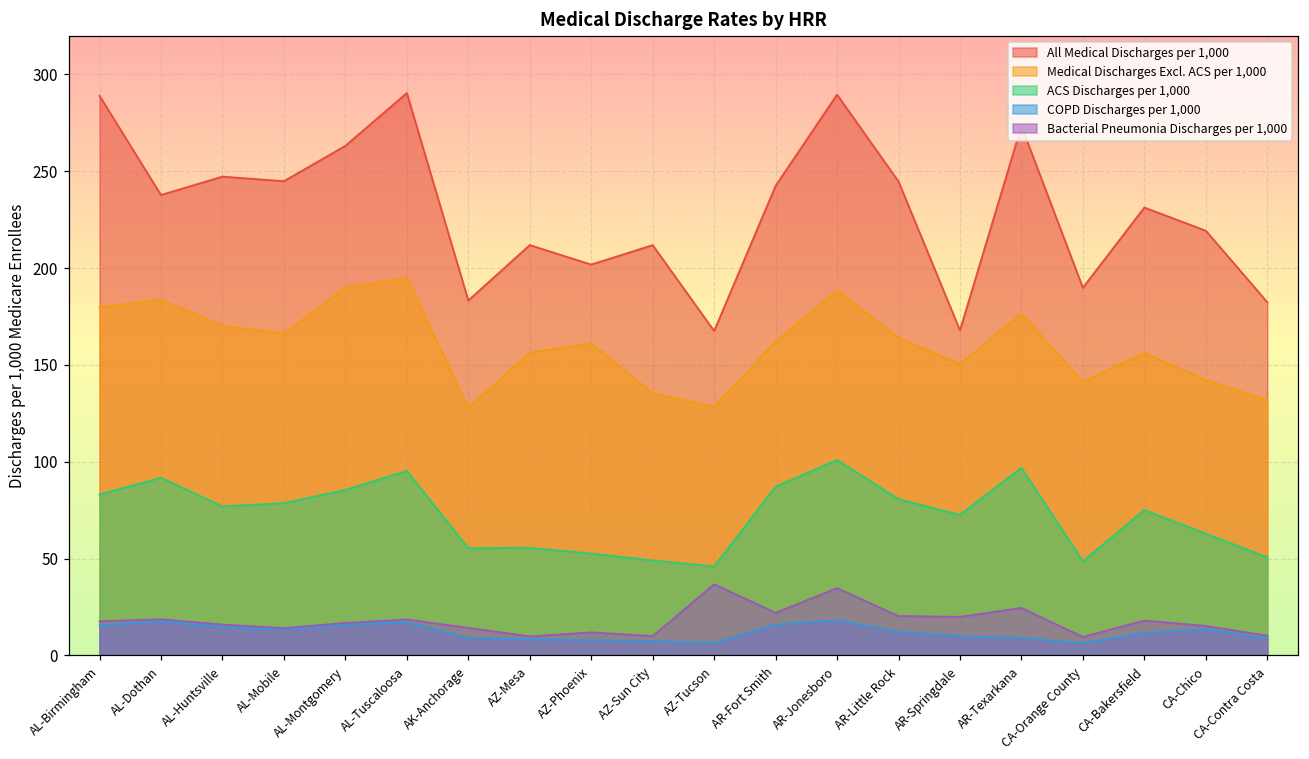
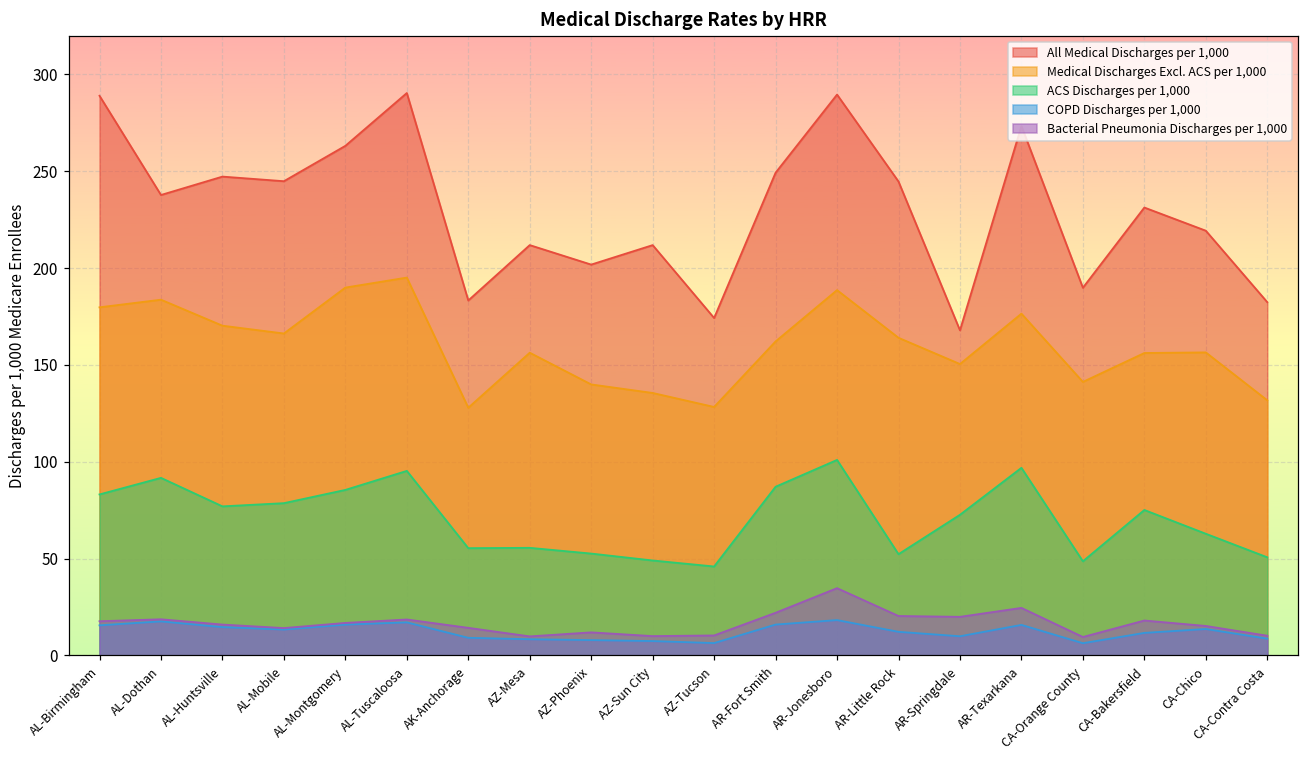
Medical Discharges Excl. ACS per 1,000, AZ-Phoenix: 161 -> 140
All Medical Discharges per 1,000, AZ-Tucson: 168 -> 174
Bacterial Pneumonia Discharges per 1,000, AZ-Tucson: 37 -> 10
All Medical Discharges per 1,000, AR-Fort Smith: 242 -> 249
ACS Discharges per 1,000, AR-Little Rock: 81 -> 52
COPD Discharges per 1,000, AR-Texarkana: 9 -> 16
Medical Discharges Excl. ACS per 1,000, CA-Chico: 142 -> 156
